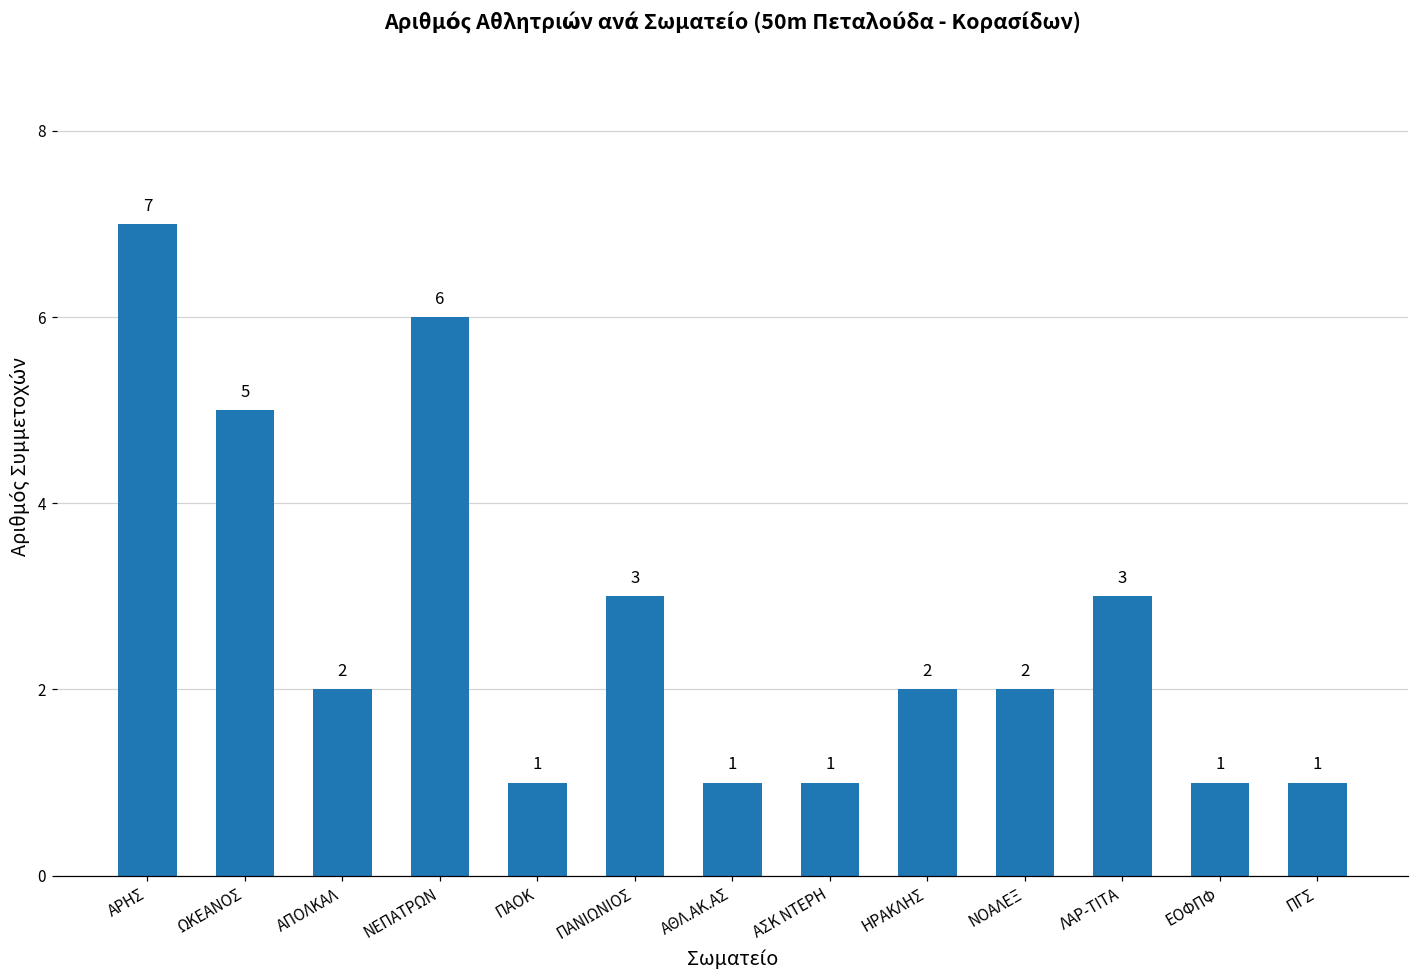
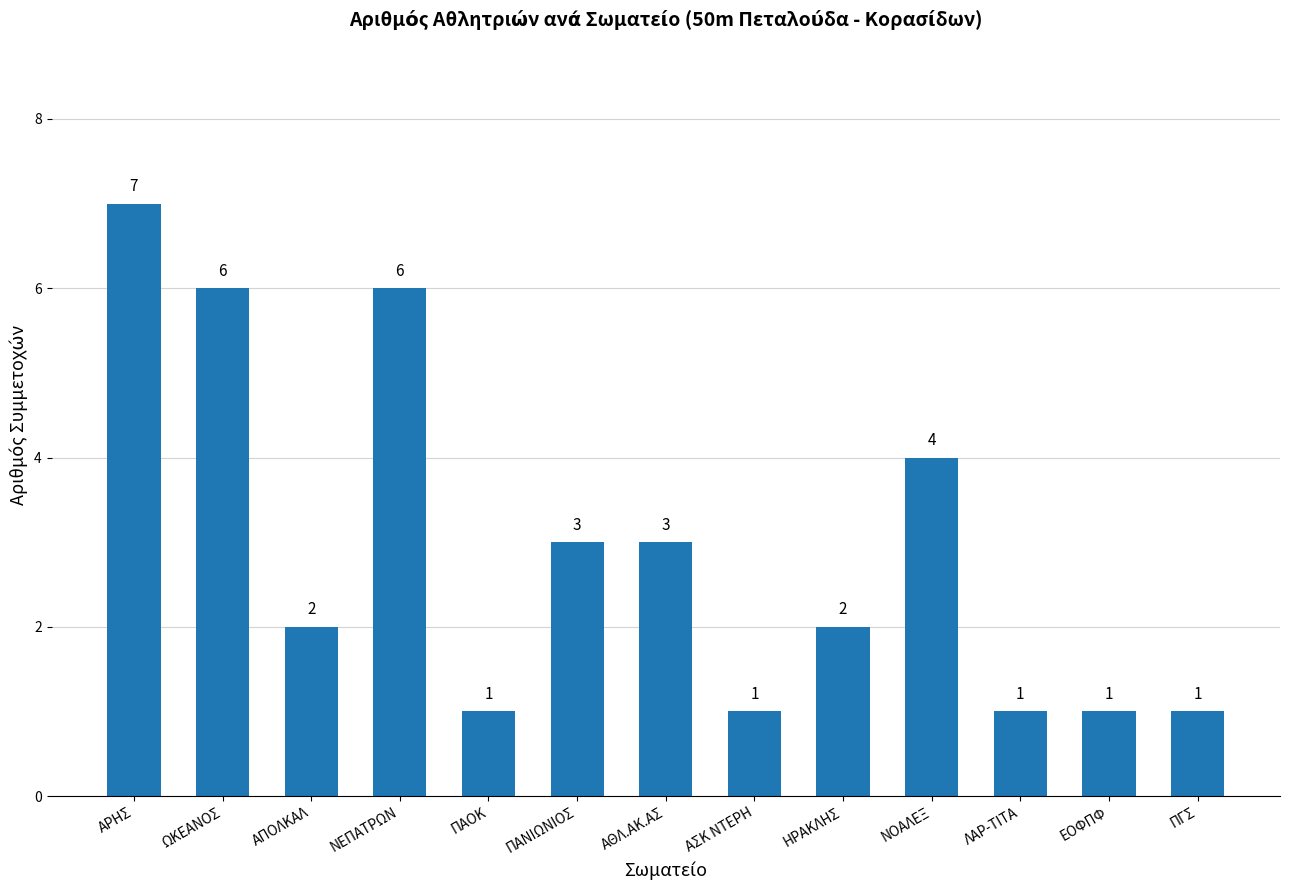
ΩΚΕΑΝΟΣ: 5 -> 6
ΑΘΛ.ΑΚ.ΑΣ: 1 -> 3
ΝΟΑΛΕΞ: 2 -> 4
ΛΑΡ-ΤΙΤΑ: 3 -> 1
